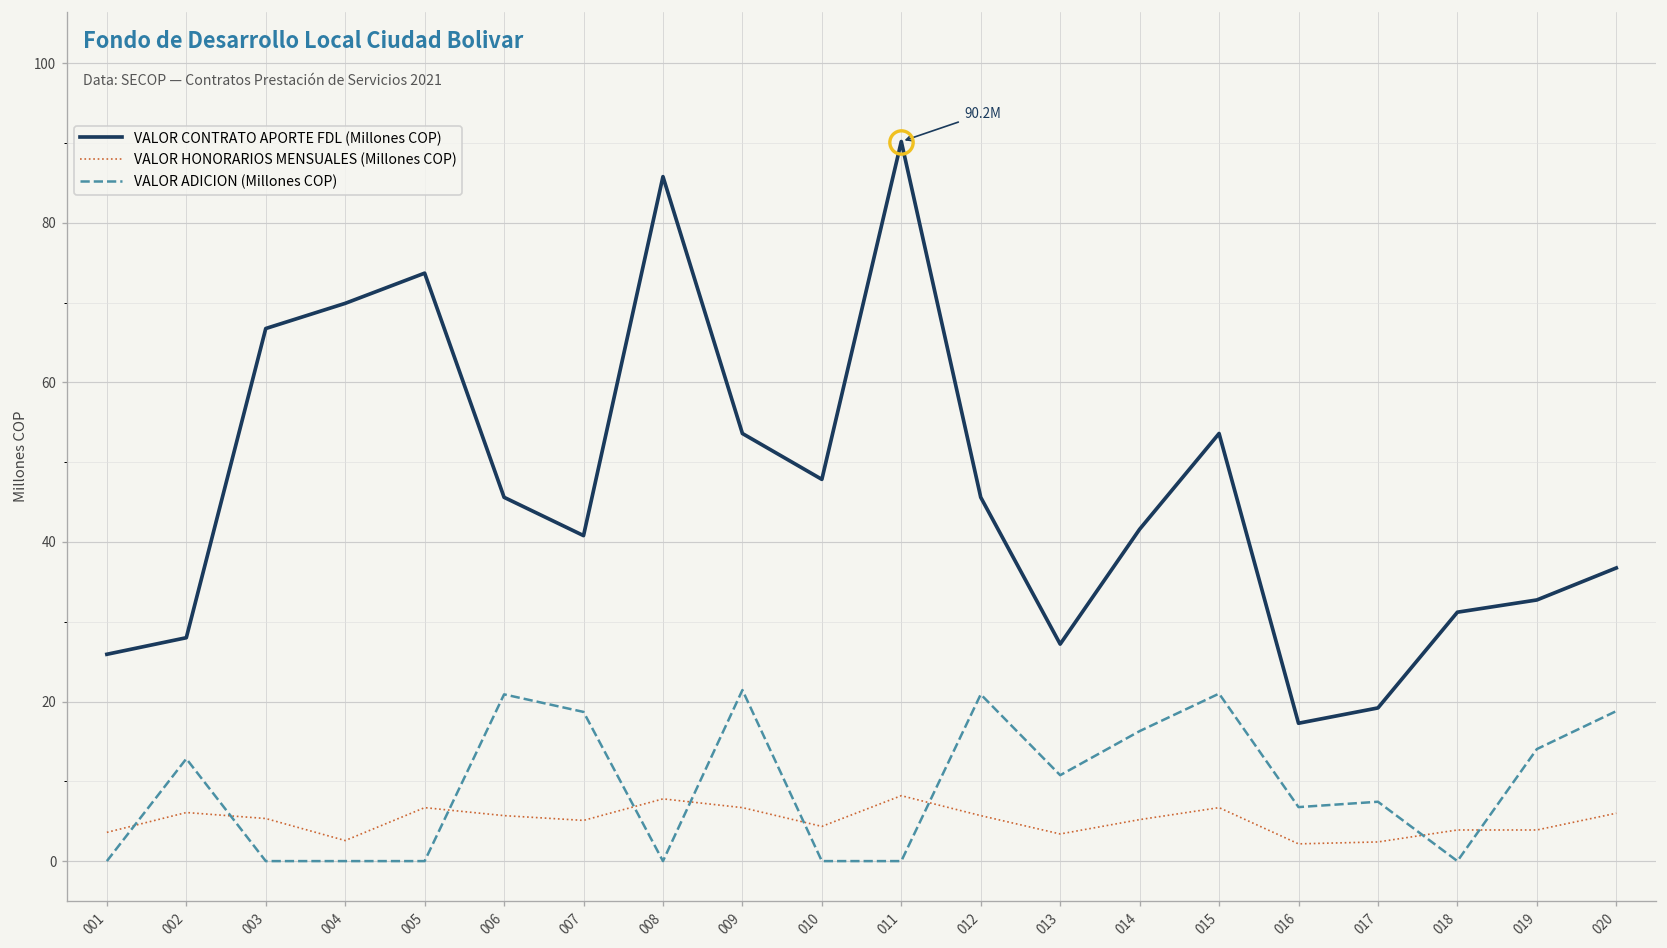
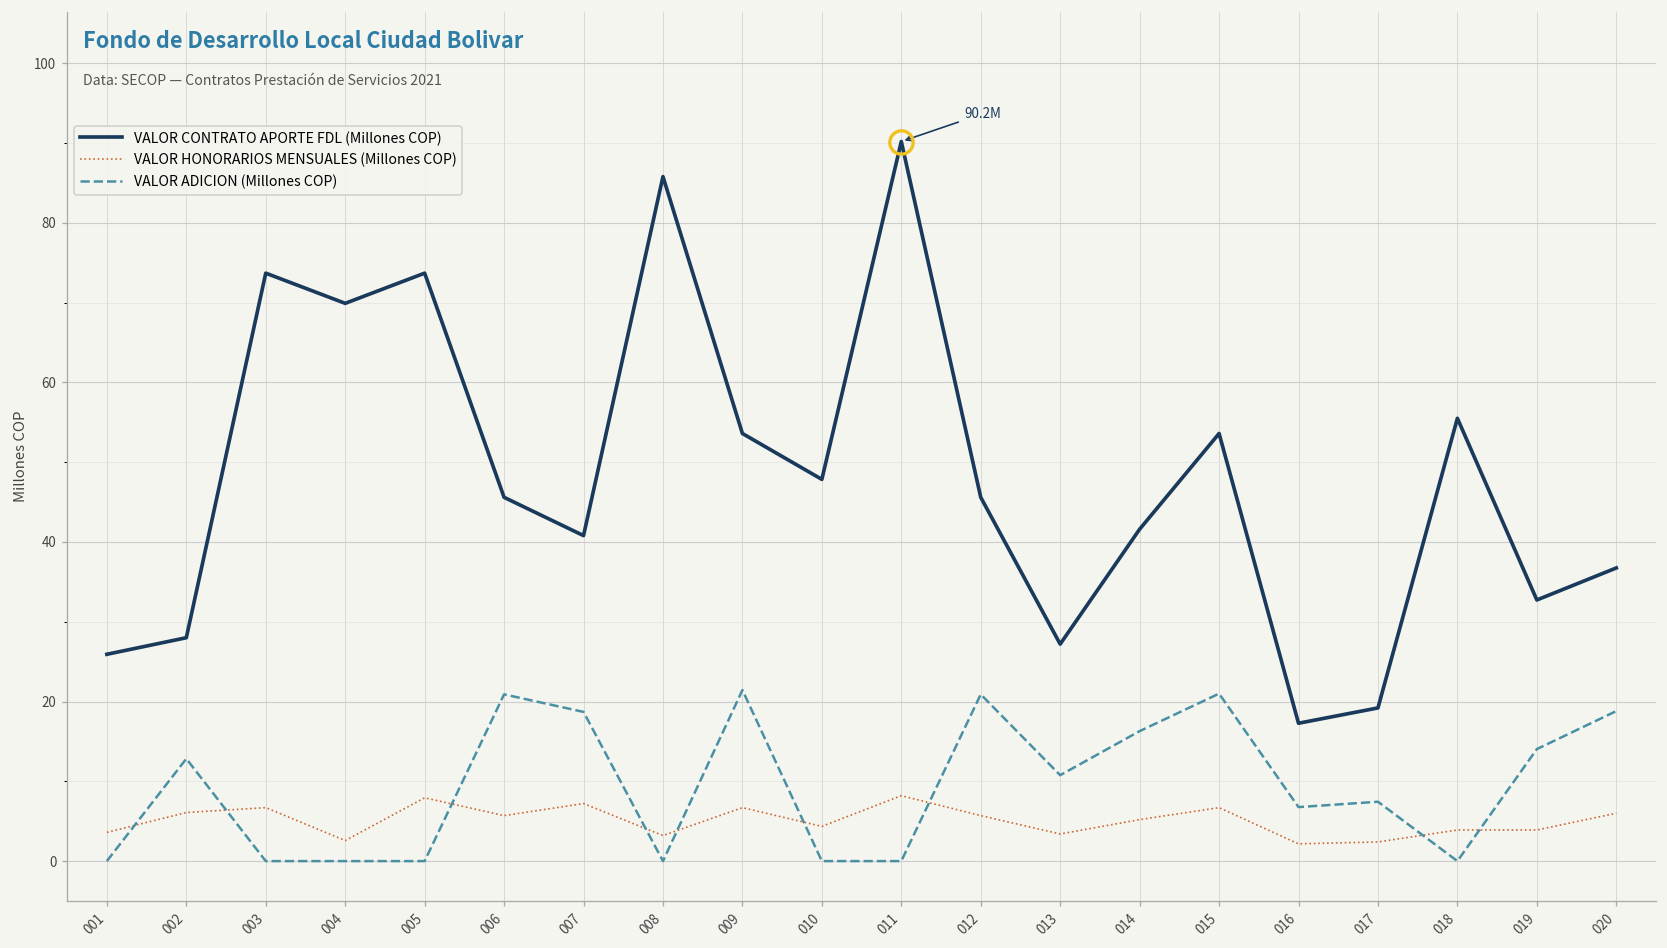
VALOR CONTRATO APORTE FDL (Millones COP), 003: 67 -> 74
VALOR HONORARIOS MENSUALES (Millones COP), 003: 5 -> 7
VALOR HONORARIOS MENSUALES (Millones COP), 005: 7 -> 8
VALOR HONORARIOS MENSUALES (Millones COP), 007: 5 -> 7
VALOR HONORARIOS MENSUALES (Millones COP), 008: 8 -> 3
VALOR CONTRATO APORTE FDL (Millones COP), 018: 31 -> 56
